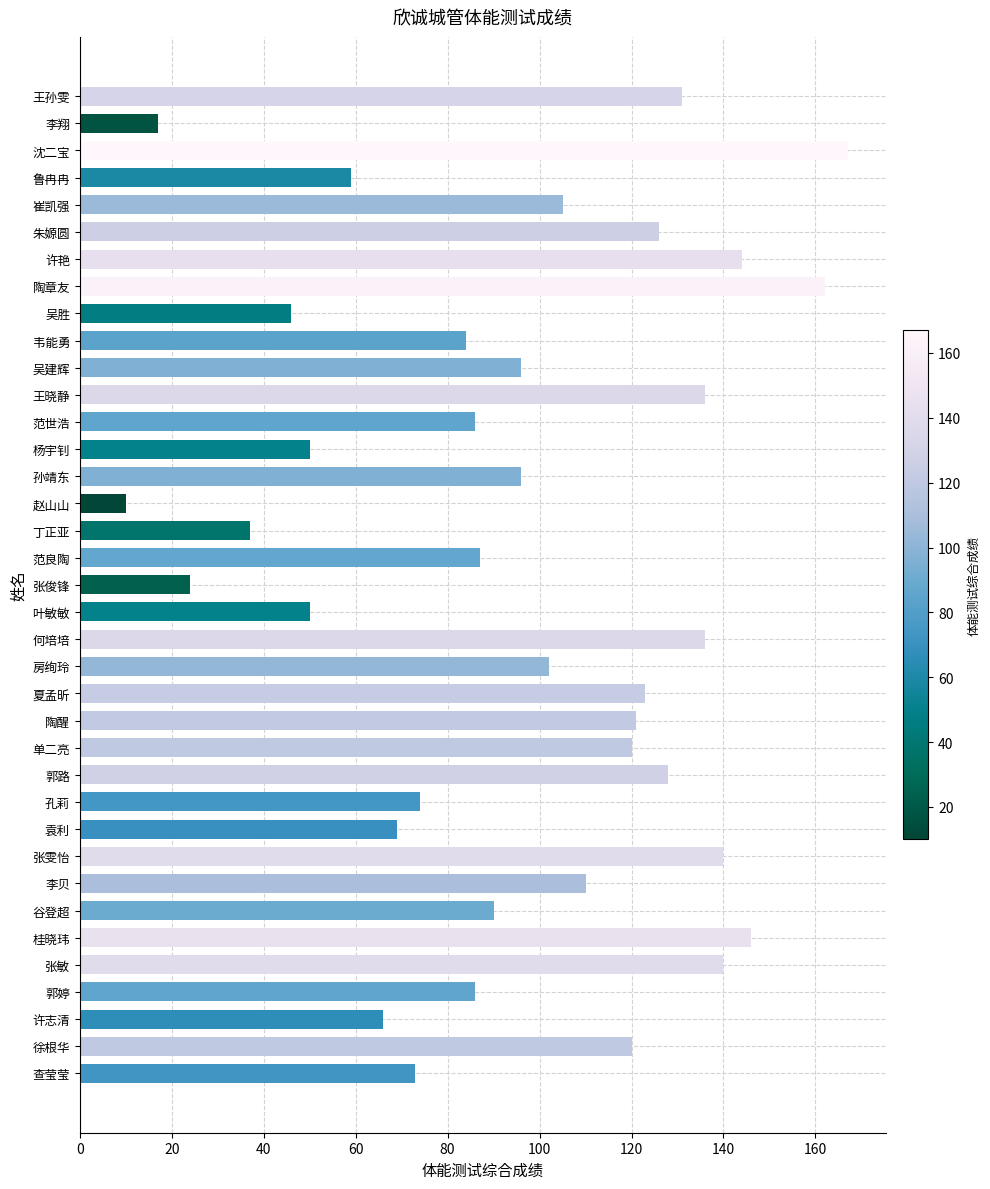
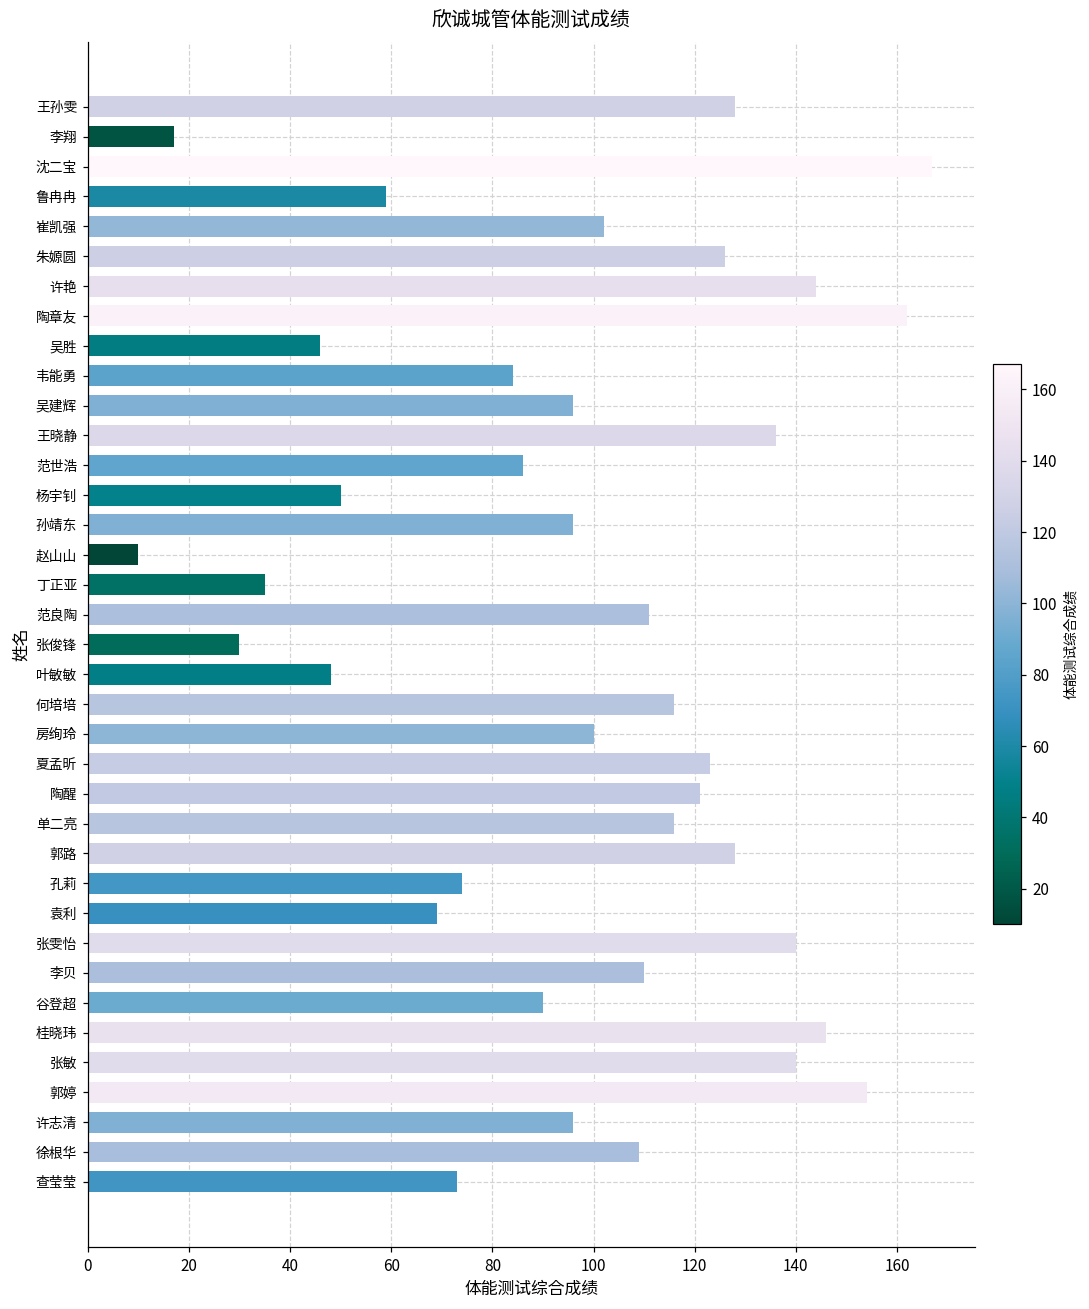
王孙雯: 131 -> 128
崔凯强: 105 -> 102
丁正亚: 37 -> 35
范良陶: 87 -> 111
张俊锋: 24 -> 30
叶敏敏: 50 -> 48
何培培: 136 -> 116
房绚玲: 102 -> 100
单二亮: 120 -> 116
郭婷: 86 -> 154
许志清: 66 -> 96
徐根华: 120 -> 109
